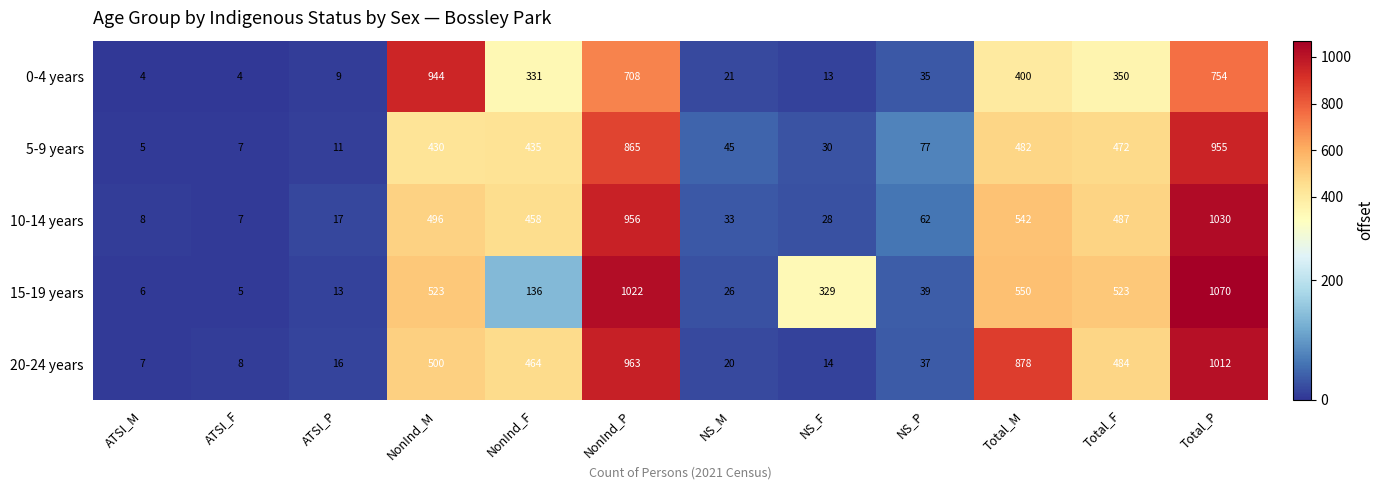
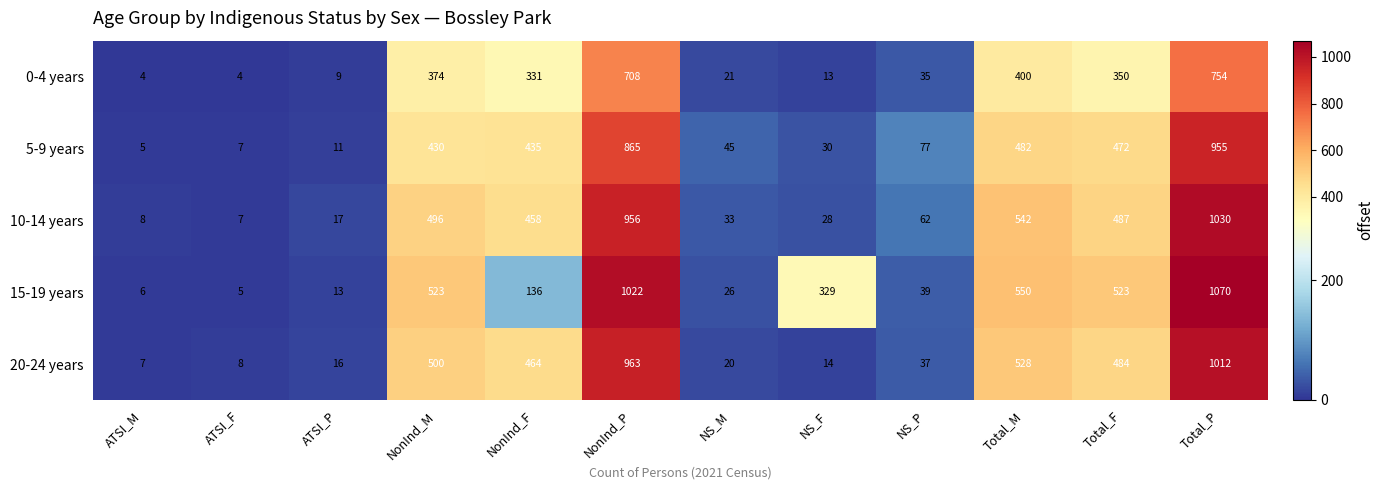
0-4 years, NonInd_M: 944 -> 374
20-24 years, Total_M: 878 -> 528
